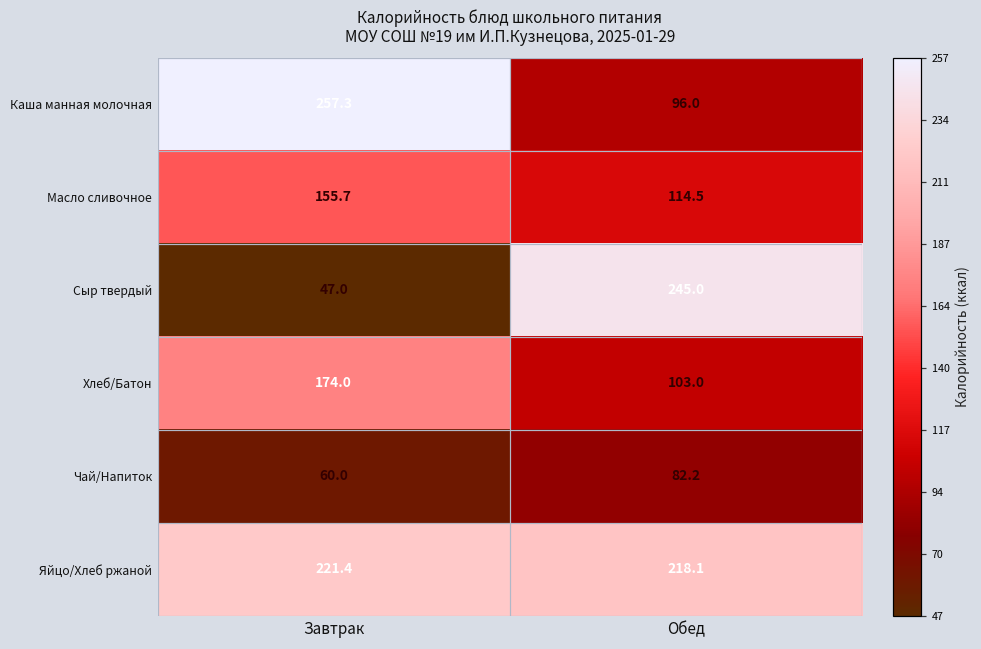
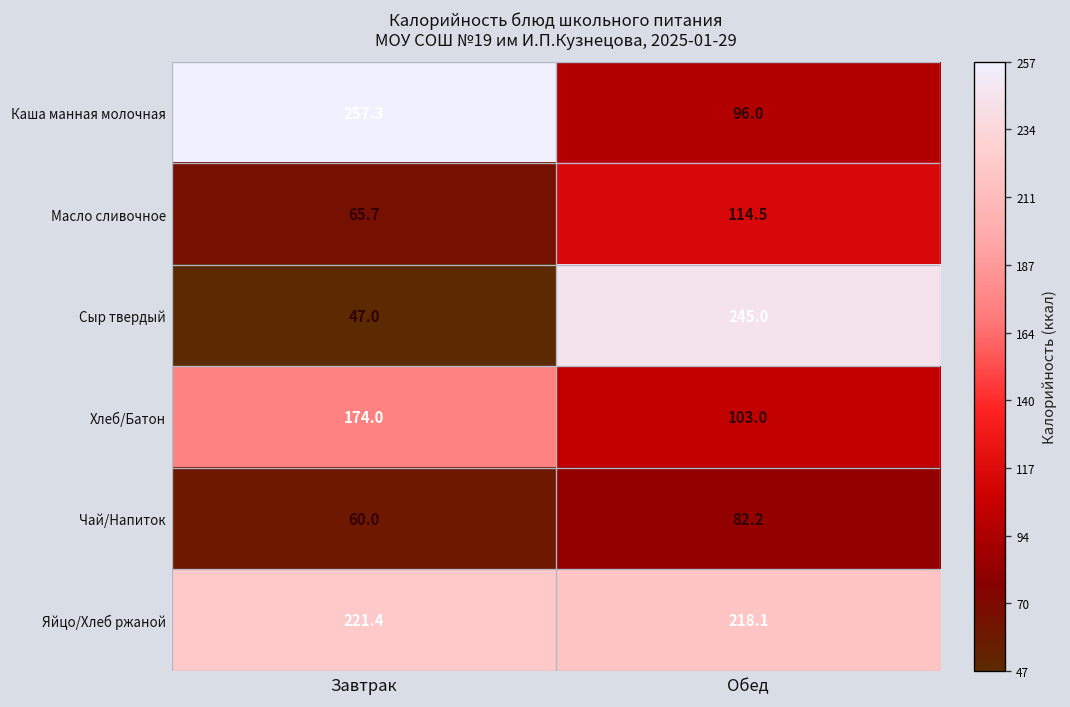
Масло сливочное, Завтрак: 155.7 -> 65.7
